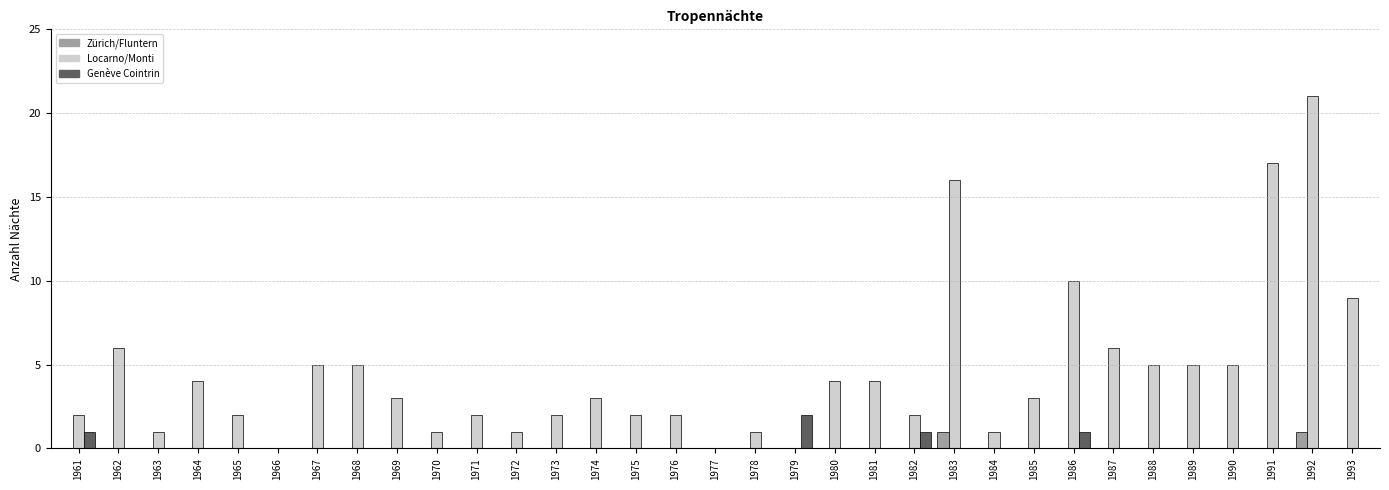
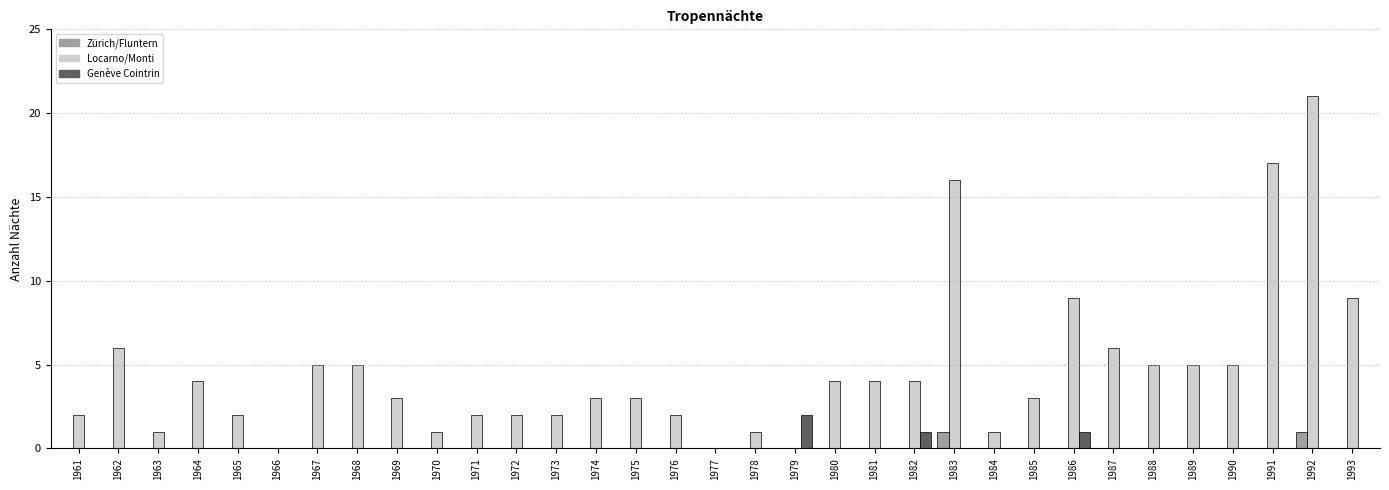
Genève Cointrin, 1961: 1 -> 0
Locarno/Monti, 1972: 1 -> 2
Locarno/Monti, 1975: 2 -> 3
Locarno/Monti, 1982: 2 -> 4
Locarno/Monti, 1986: 10 -> 9
